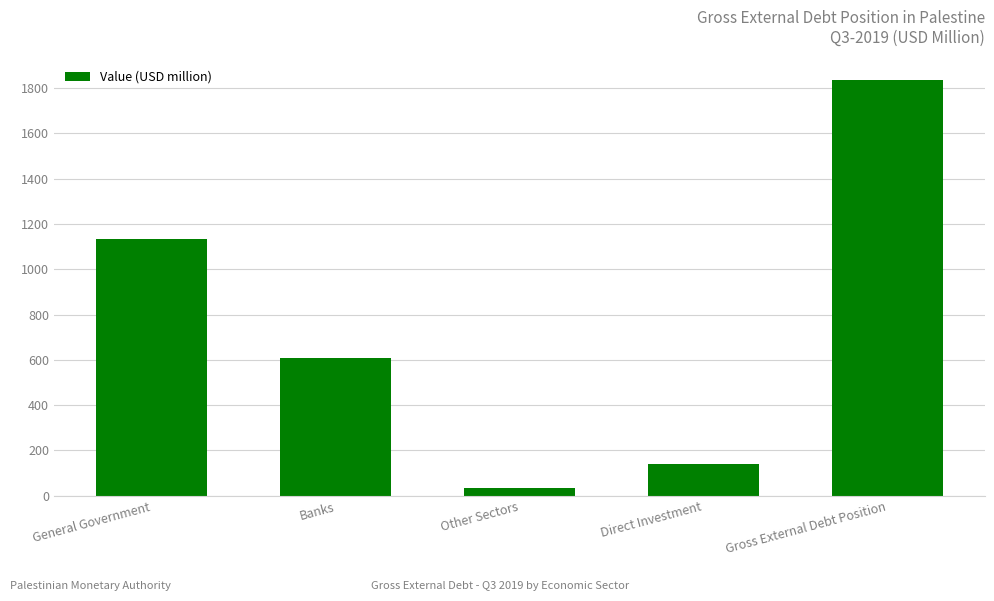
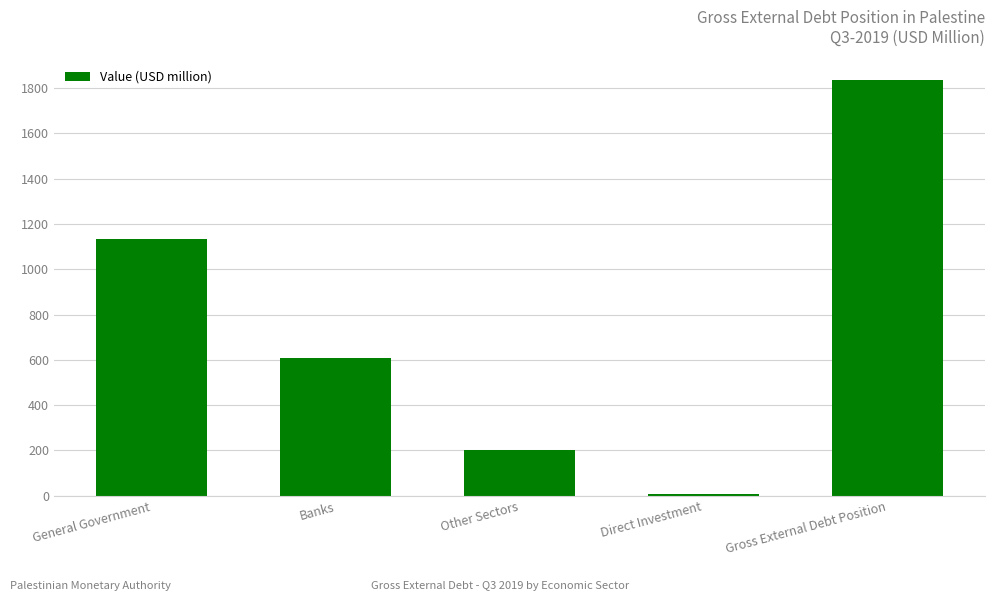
Other Sectors: 40 -> 200
Direct Investment: 140 -> 10
